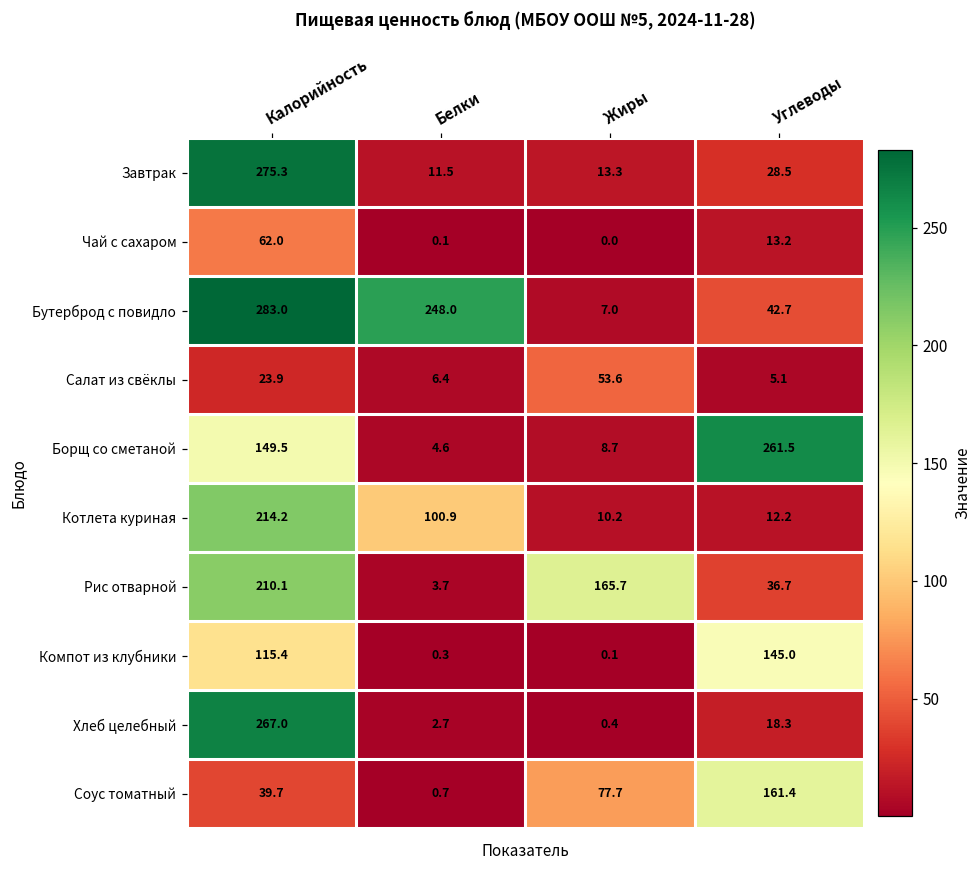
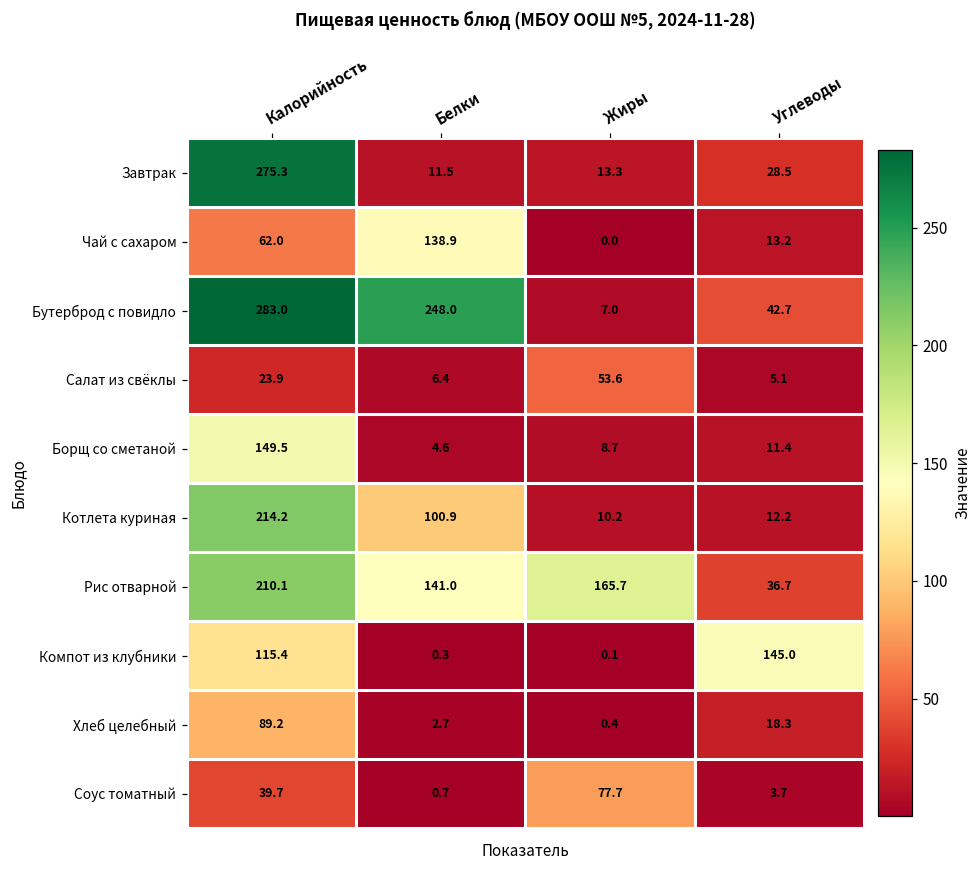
Чай с сахаром, Белки: 0.1 -> 138.9
Борщ со сметаной, Углеводы: 261.5 -> 11.4
Рис отварной, Белки: 3.7 -> 141.0
Хлеб целебный, Калорийность: 267.0 -> 89.2
Соус томатный, Углеводы: 161.4 -> 3.7
